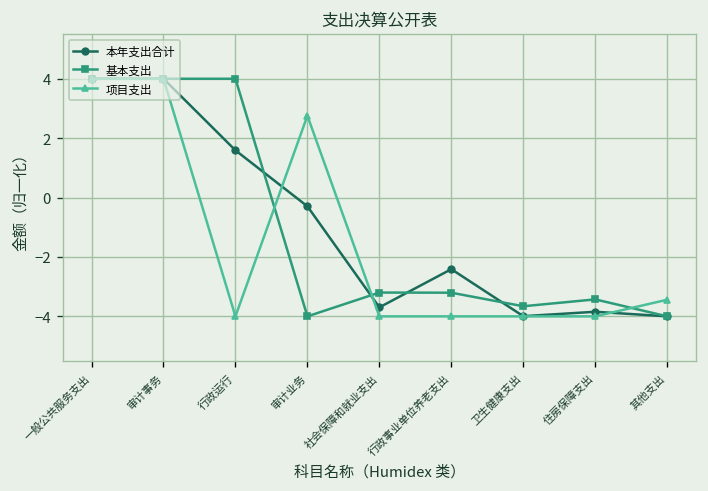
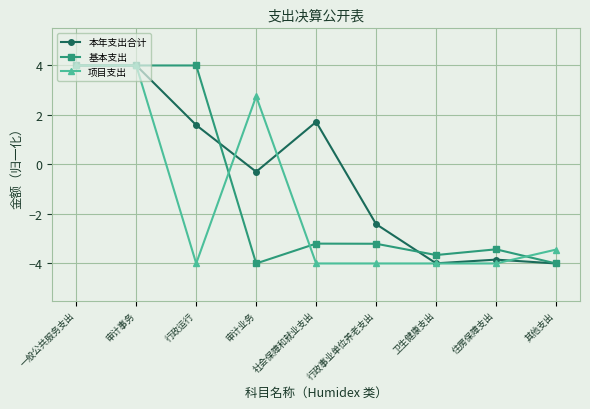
本年支出合计, 社会保障和就业支出: -3.7 -> 1.7
